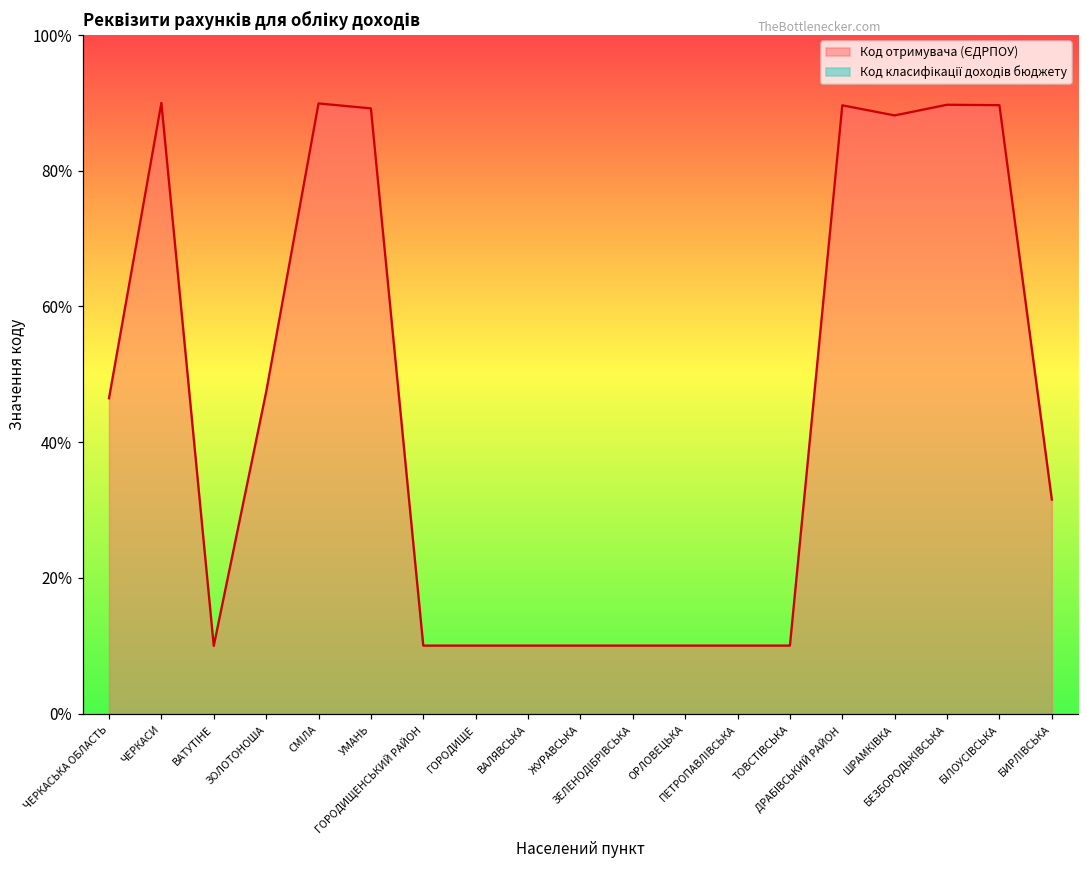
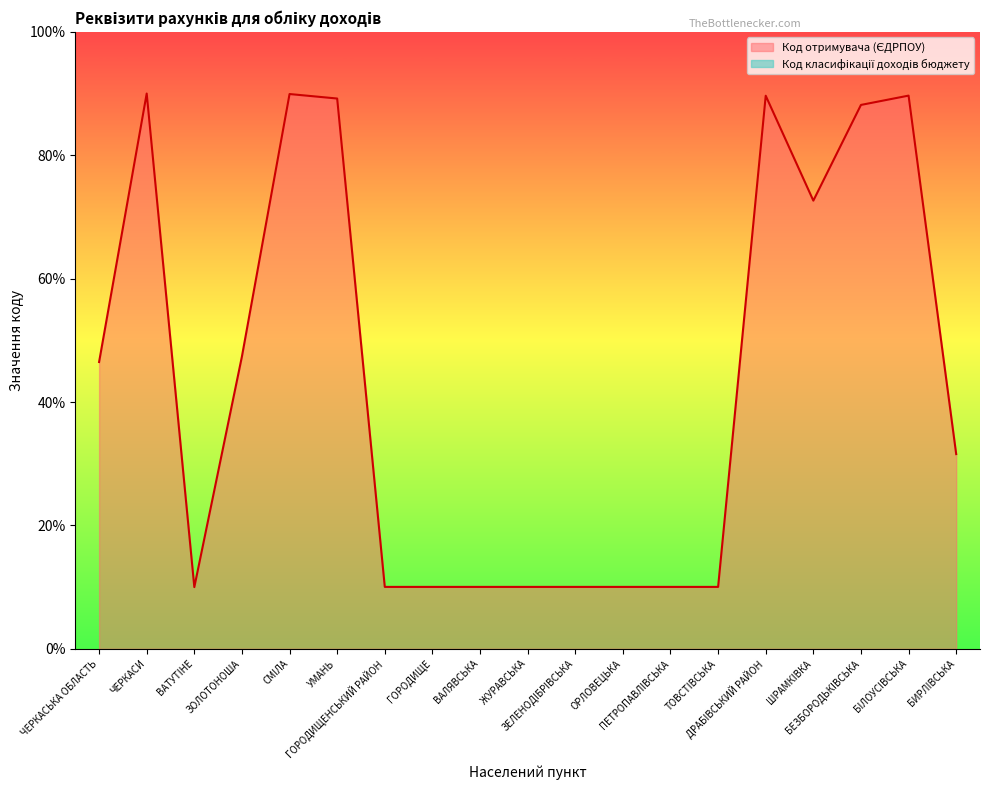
ШРАМКIВКА: 88% -> 73%
БЕЗБОРОДЬКIВСЬКА: 90% -> 88%
